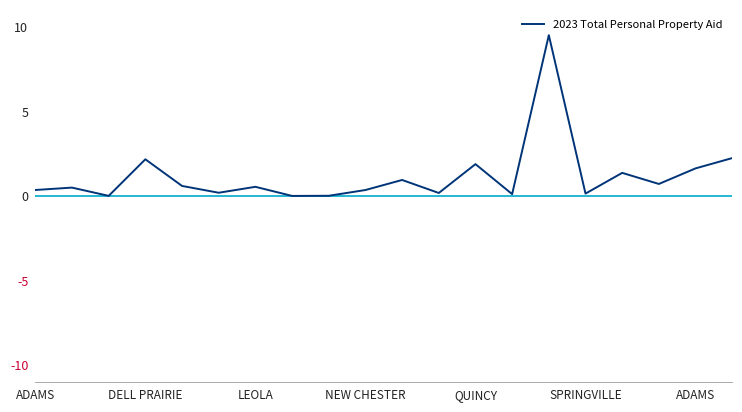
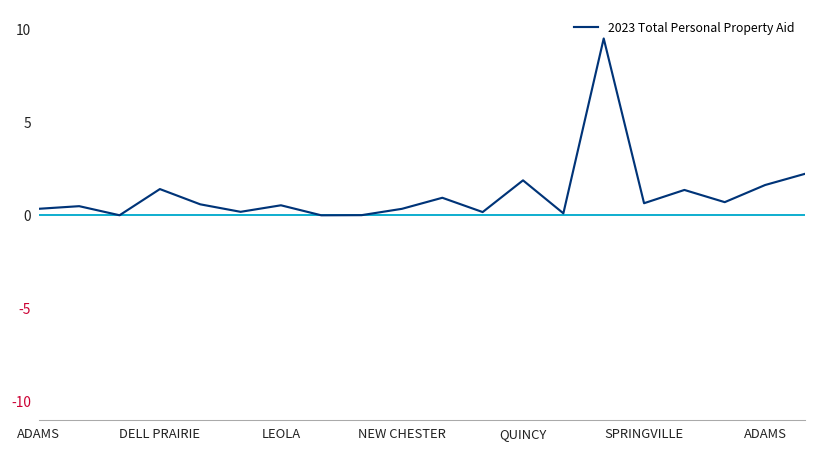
DELL PRAIRIE: 2.2 -> 1.4
SPRINGVILLE: 0.1 -> 0.6
